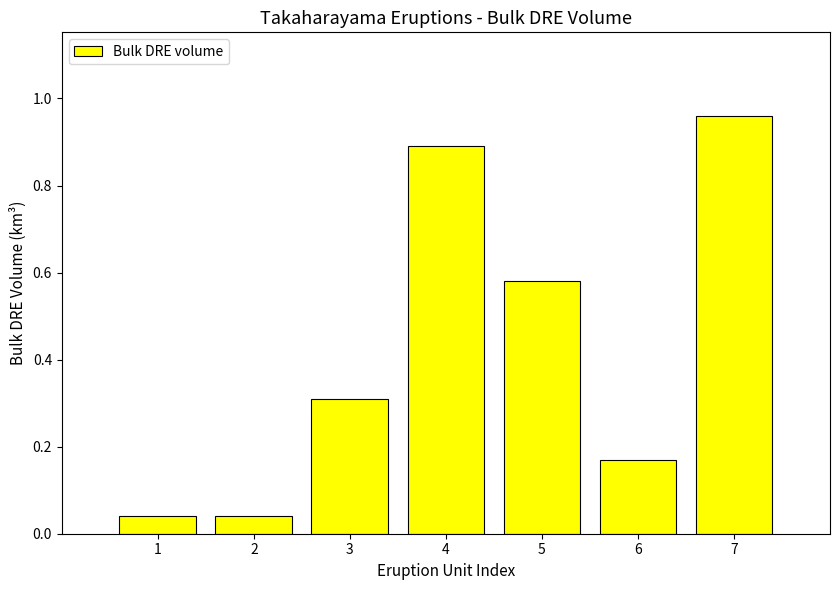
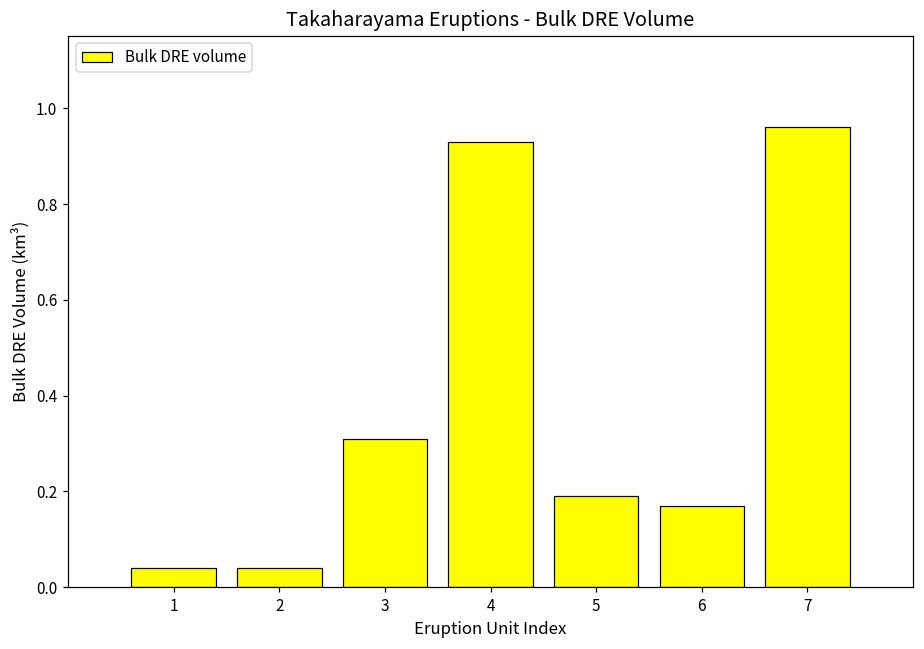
4: 0.89 -> 0.93
5: 0.58 -> 0.19
